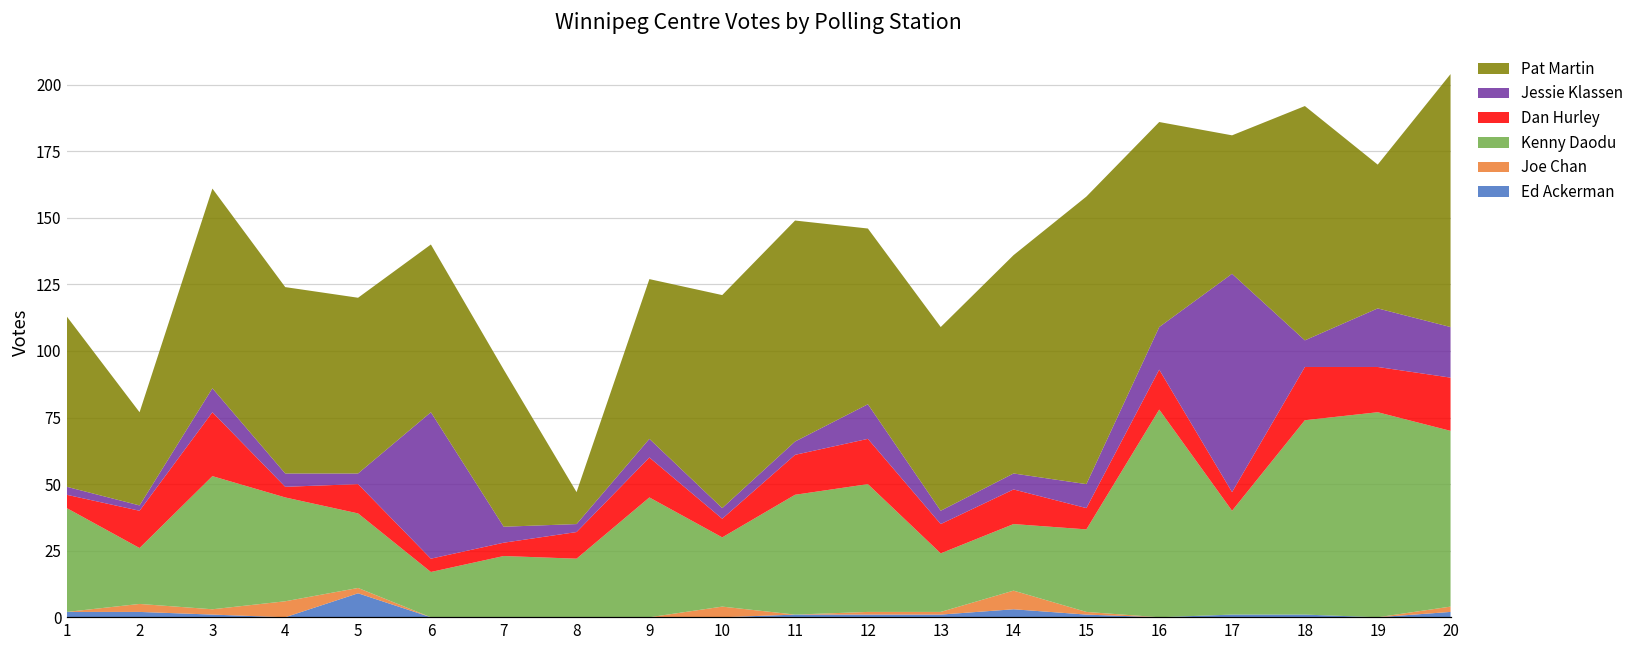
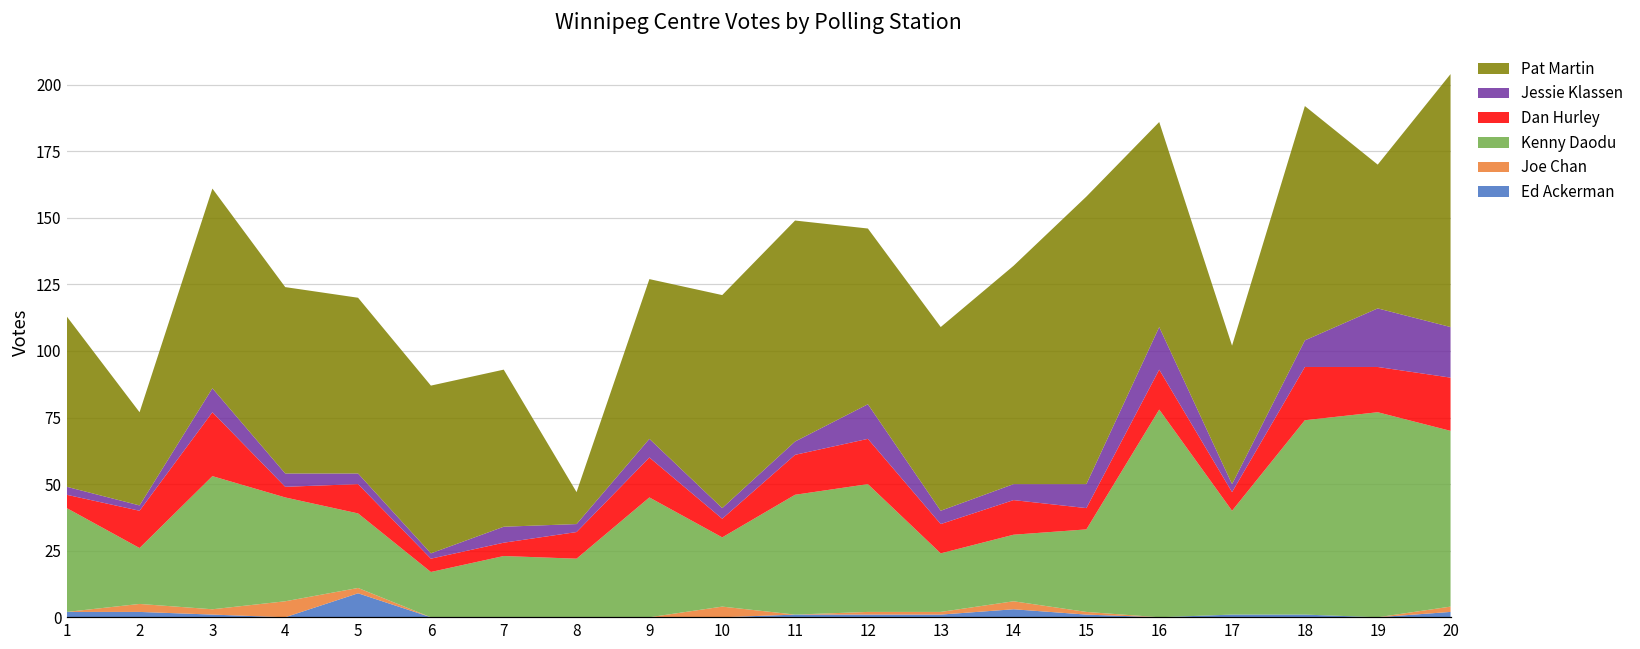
Jessie Klassen, 6: 55 -> 2
Joe Chan, 14: 7 -> 3
Jessie Klassen, 17: 82 -> 3
